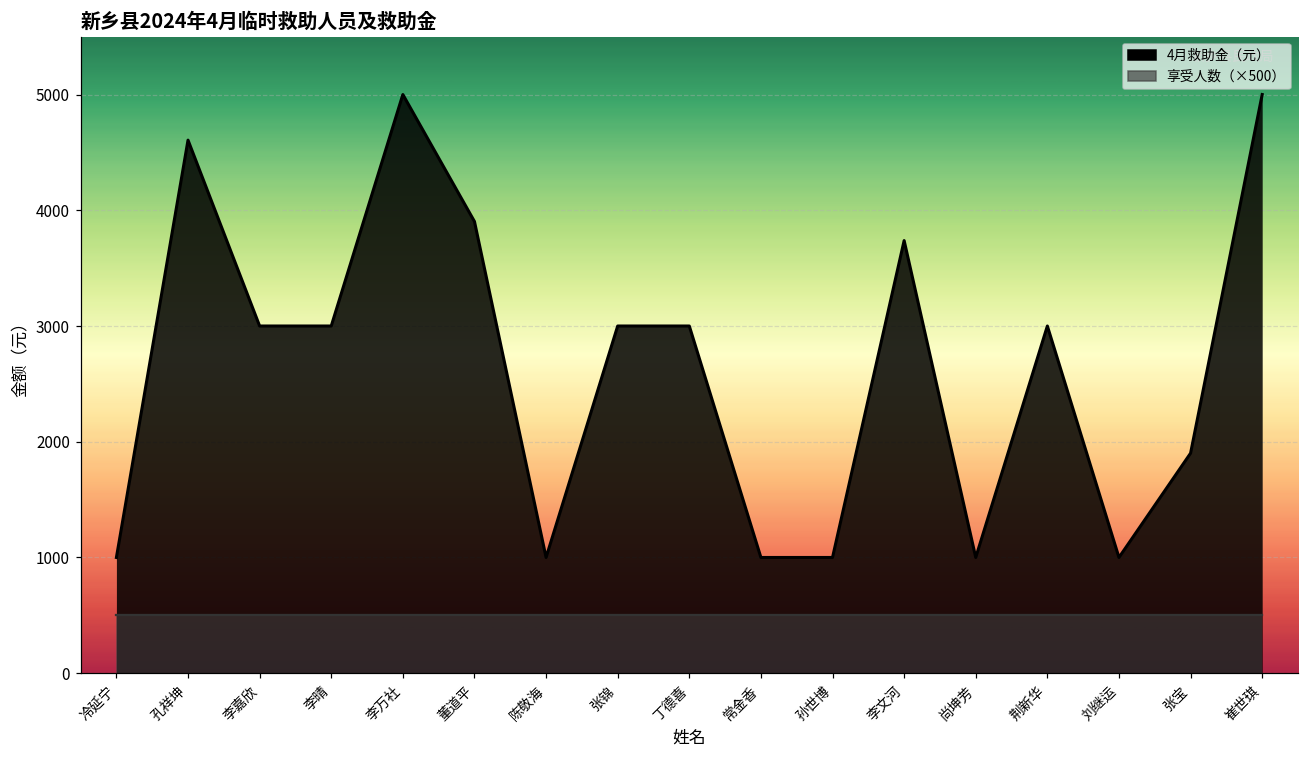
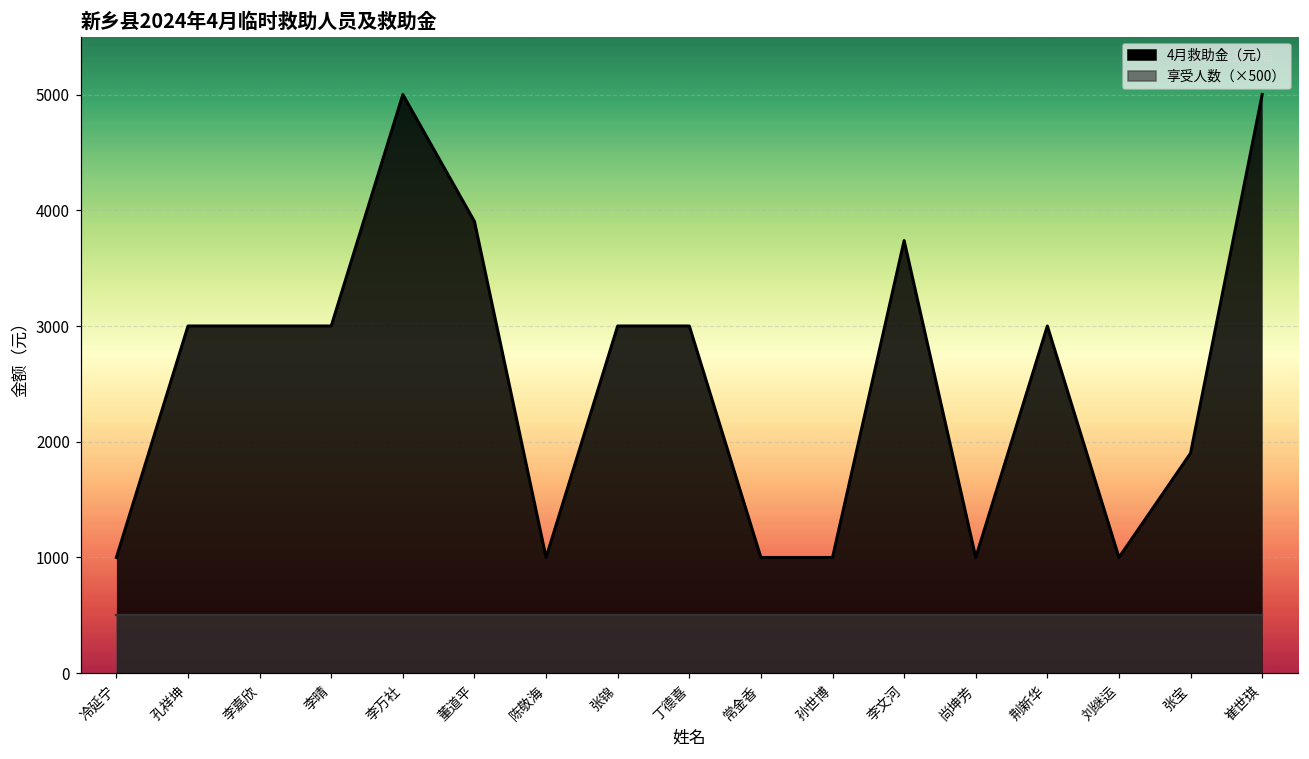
4月救助金（元）, 孔祥坤: 4610 -> 3000
